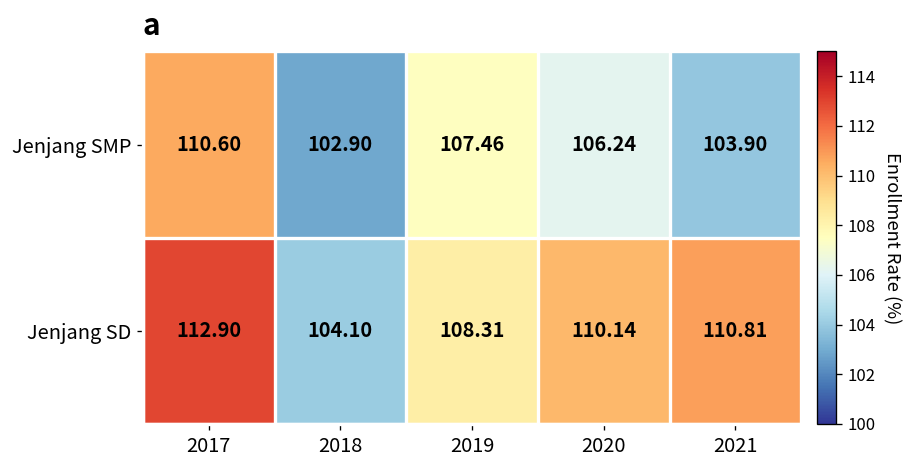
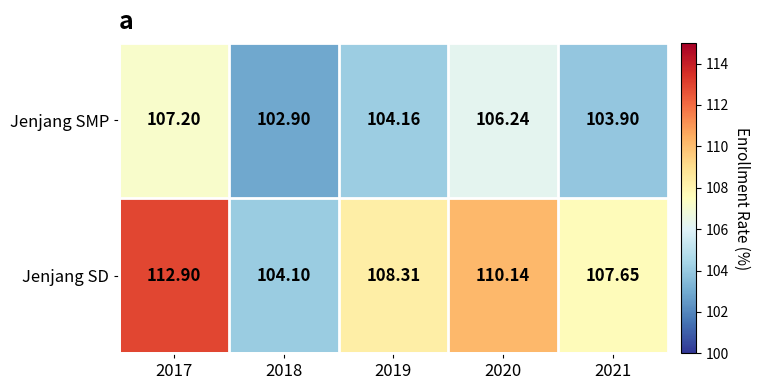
Jenjang SMP, 2017: 110.60 -> 107.20
Jenjang SMP, 2019: 107.46 -> 104.16
Jenjang SD, 2021: 110.81 -> 107.65
